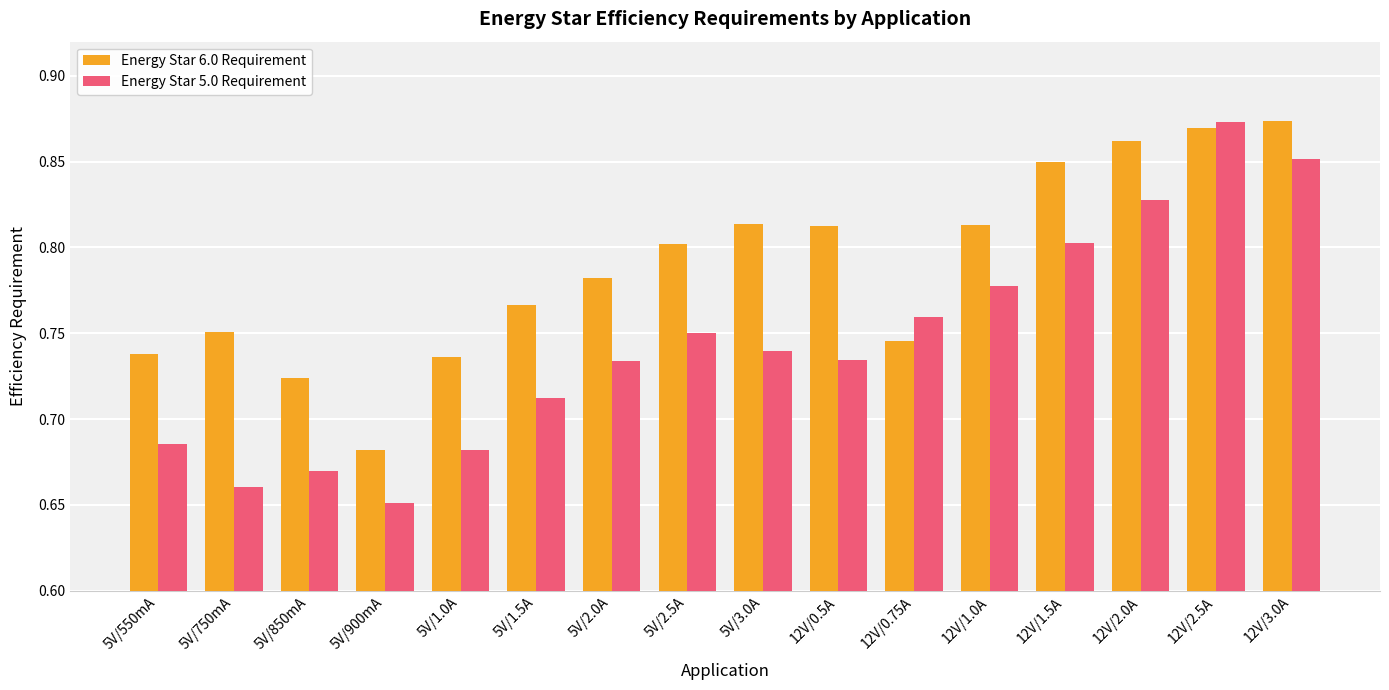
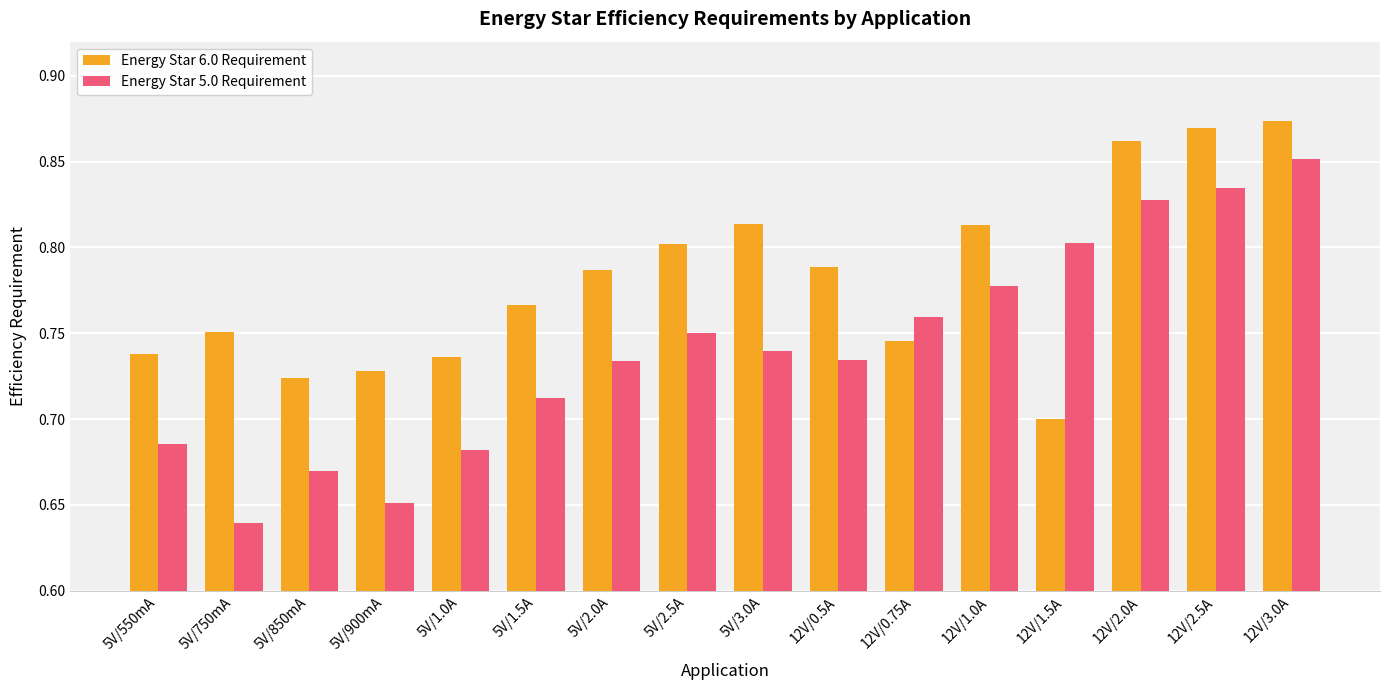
Energy Star 5.0 Requirement, 5V/750mA: 0.660 -> 0.639
Energy Star 6.0 Requirement, 5V/900mA: 0.682 -> 0.728
Energy Star 6.0 Requirement, 5V/2.0A: 0.782 -> 0.787
Energy Star 6.0 Requirement, 12V/0.5A: 0.813 -> 0.789
Energy Star 6.0 Requirement, 12V/1.5A: 0.85 -> 0.70
Energy Star 5.0 Requirement, 12V/2.5A: 0.873 -> 0.835
